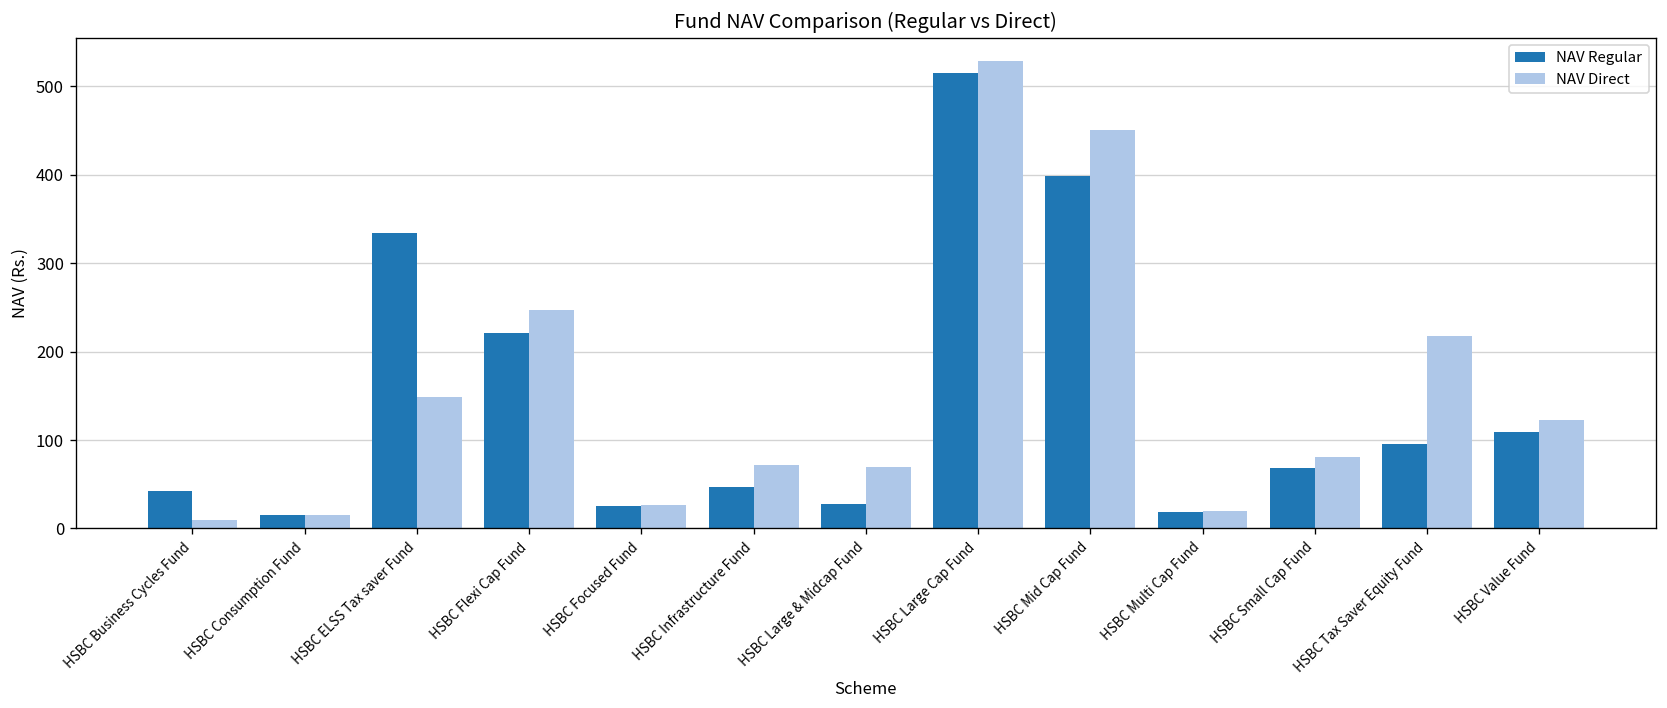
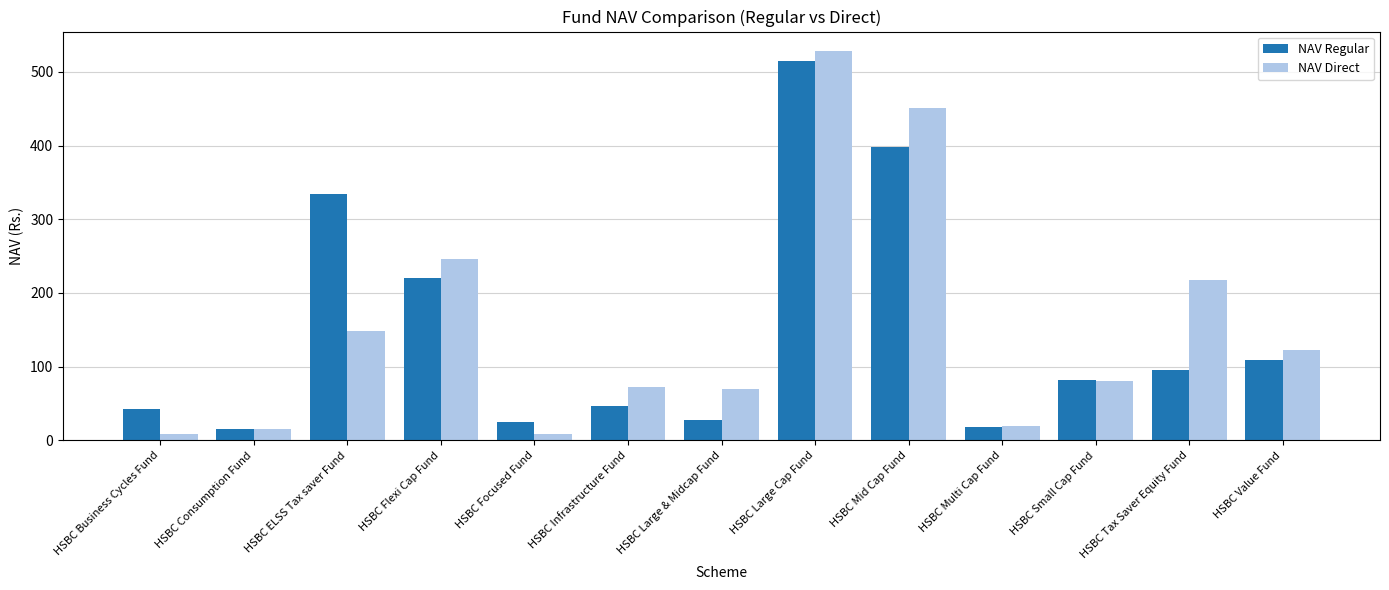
NAV Direct, HSBC Focused Fund: 30 -> 10
NAV Regular, HSBC Small Cap Fund: 70 -> 80
